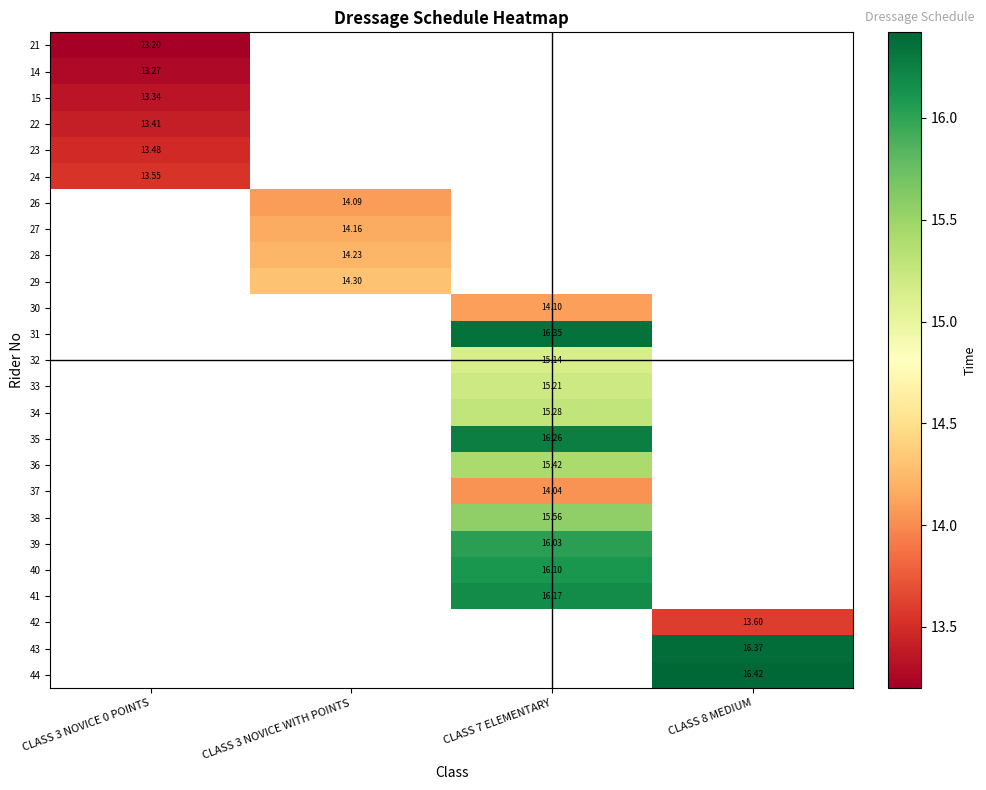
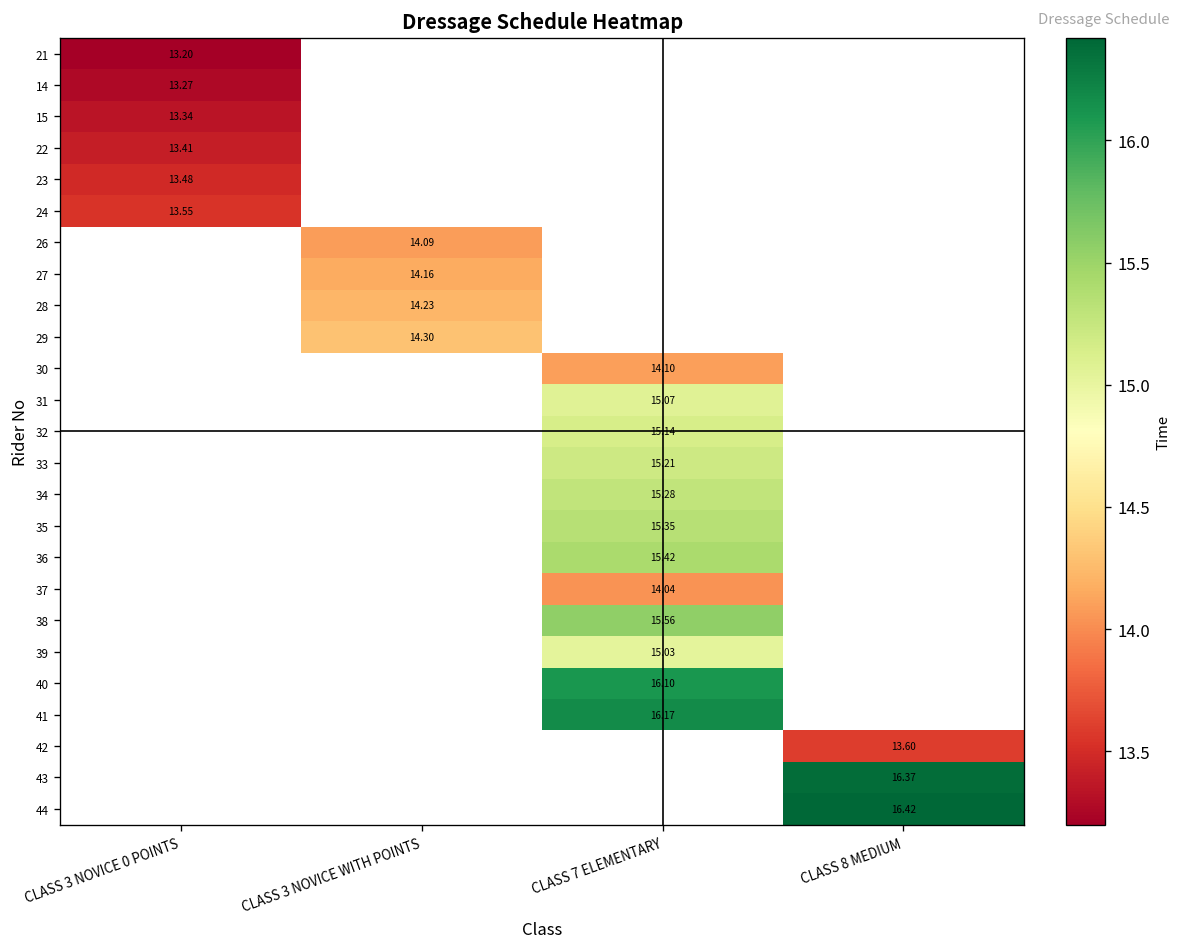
31, CLASS 7 ELEMENTARY: 16.35 -> 15.07
35, CLASS 7 ELEMENTARY: 16.26 -> 15.35
39, CLASS 7 ELEMENTARY: 16.03 -> 15.03
